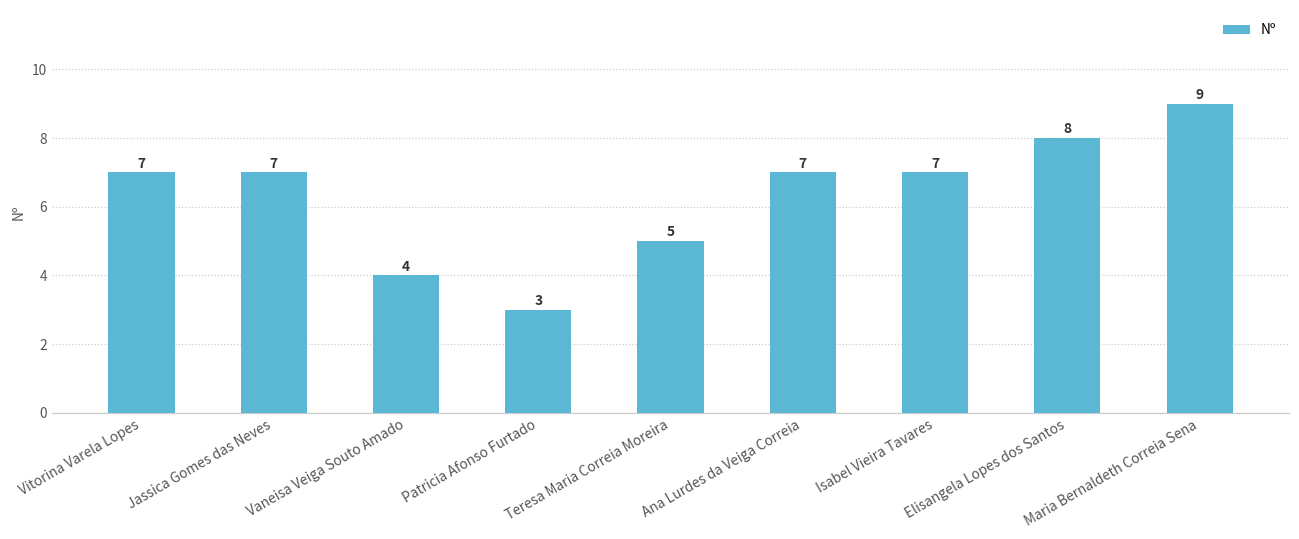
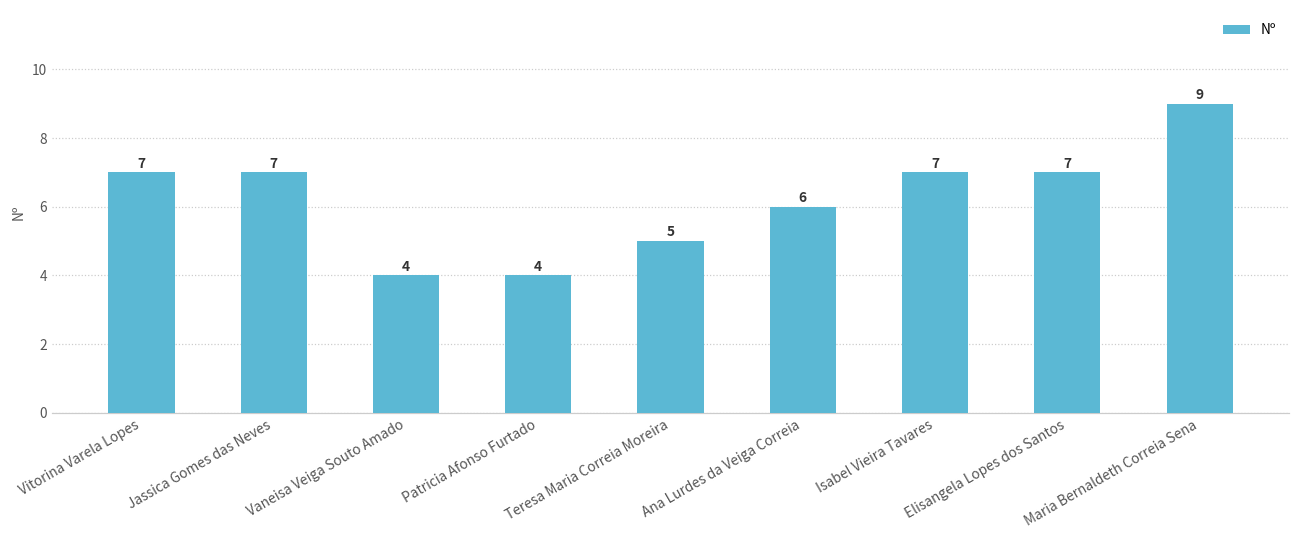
Patricia Afonso Furtado: 3 -> 4
Ana Lurdes da Veiga Correia: 7 -> 6
Elisangela Lopes dos Santos: 8 -> 7
